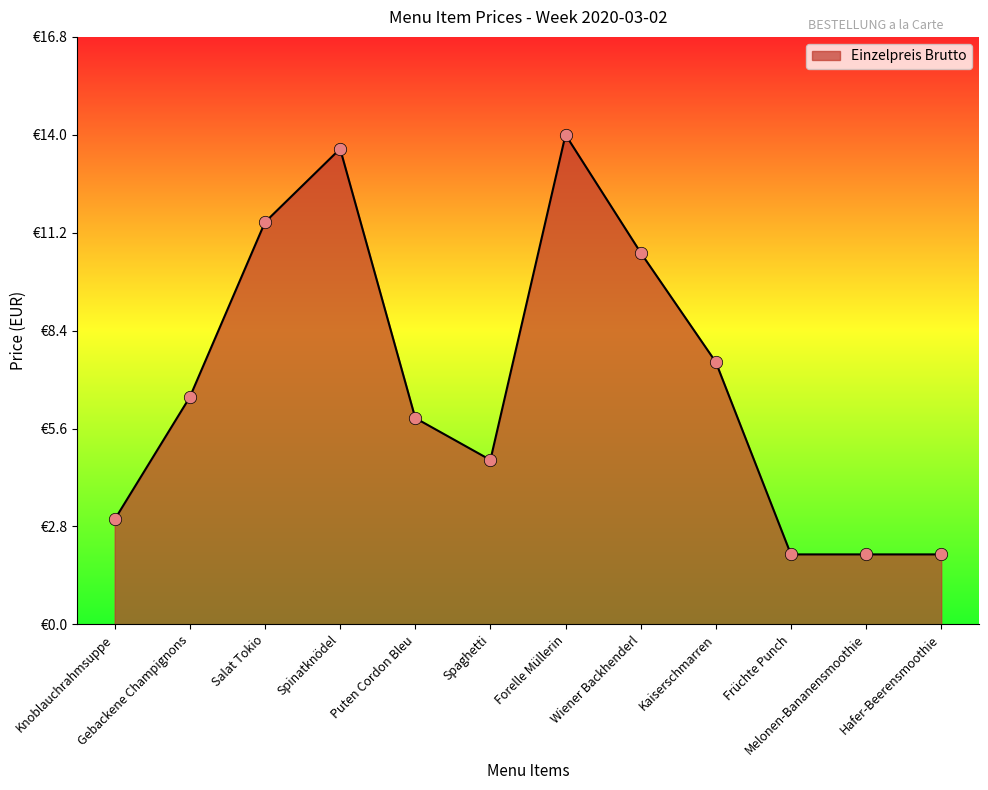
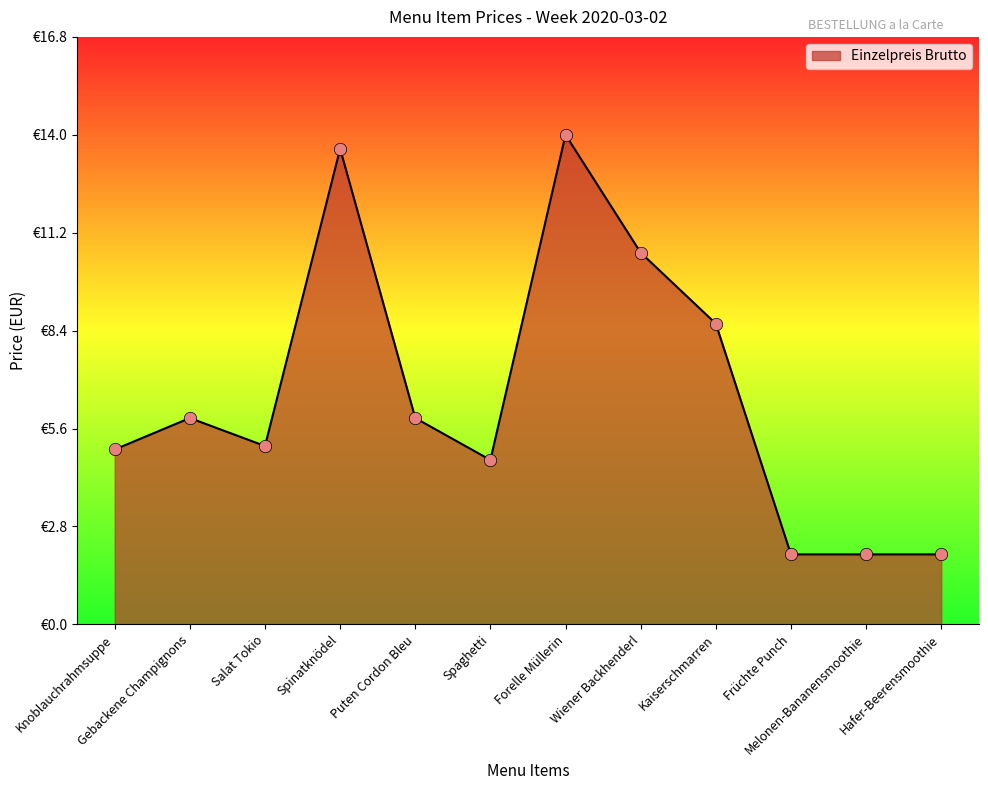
Knoblauchrahmsuppe: €3 -> €5
Gebackene Champignons: €6.5 -> €5.9
Salat Tokio: €11.5 -> €5.1
Kaiserschmarren: €7.5 -> €8.6
